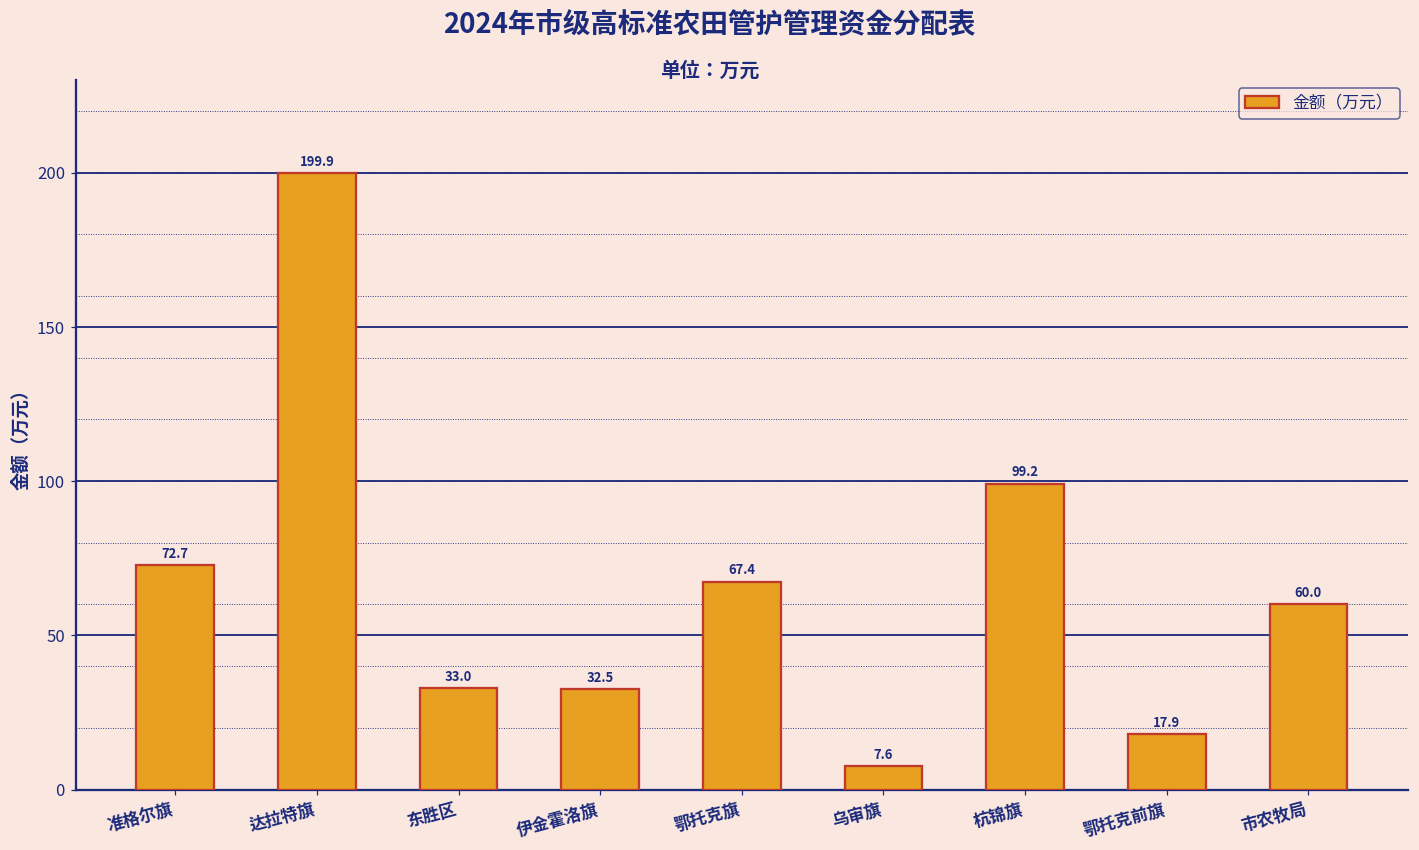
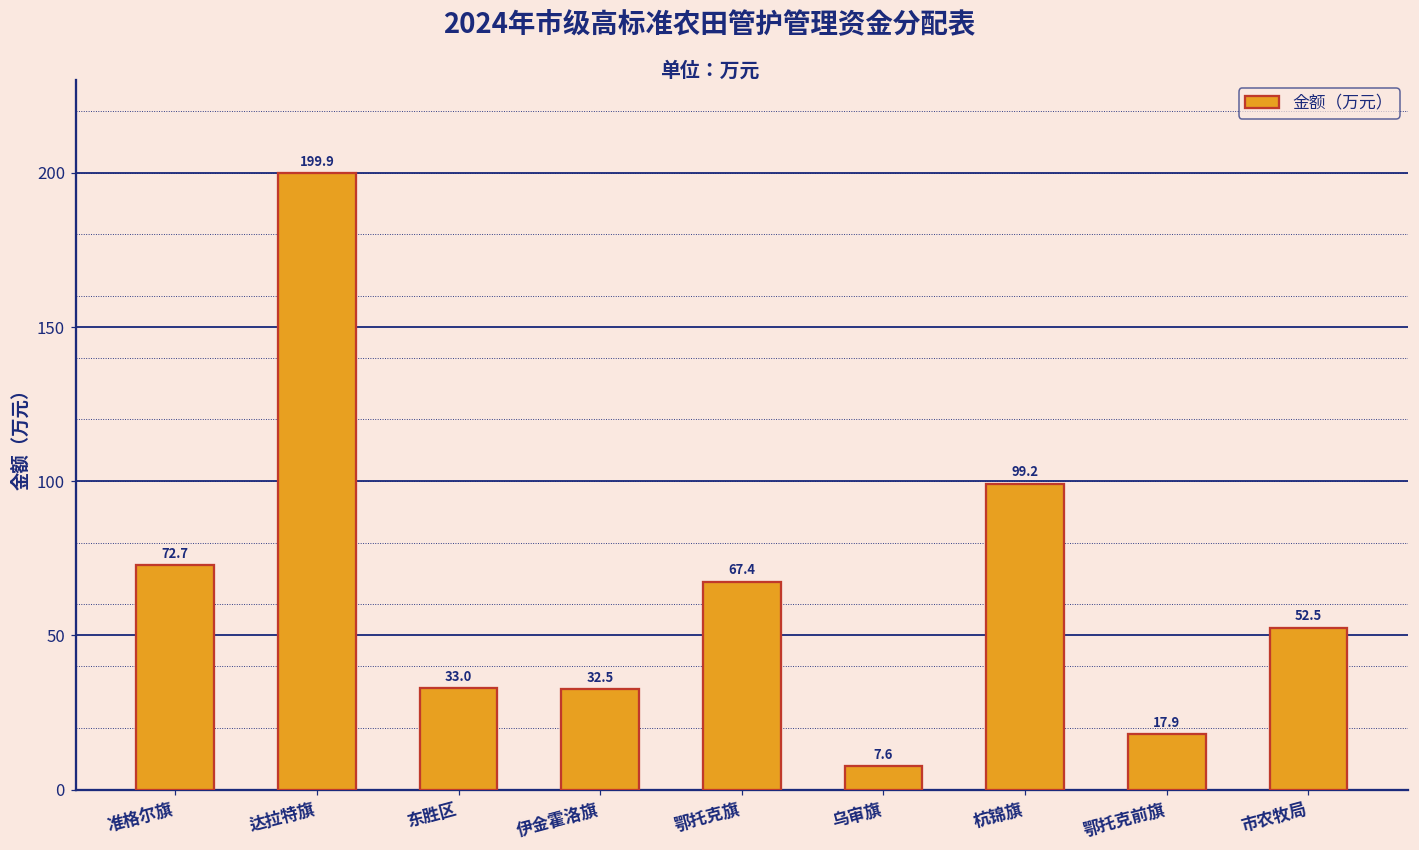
市农牧局: 60.0 -> 52.5
